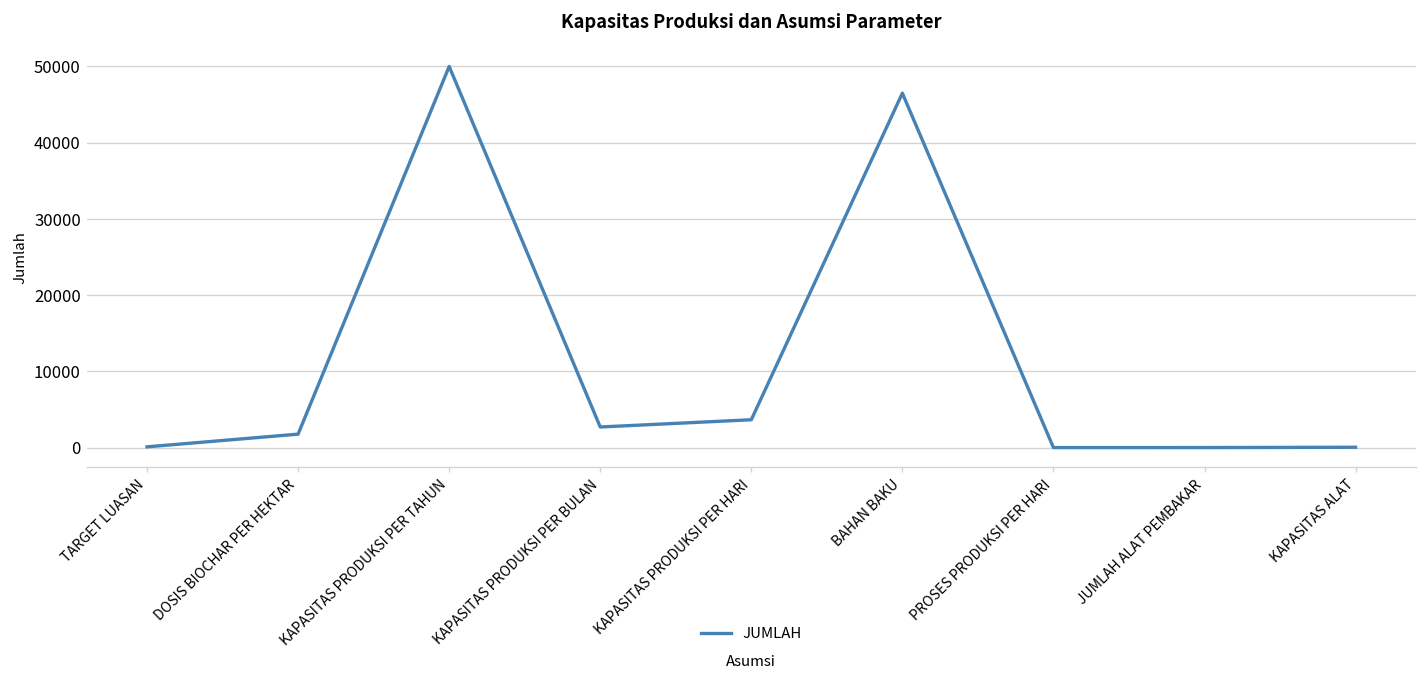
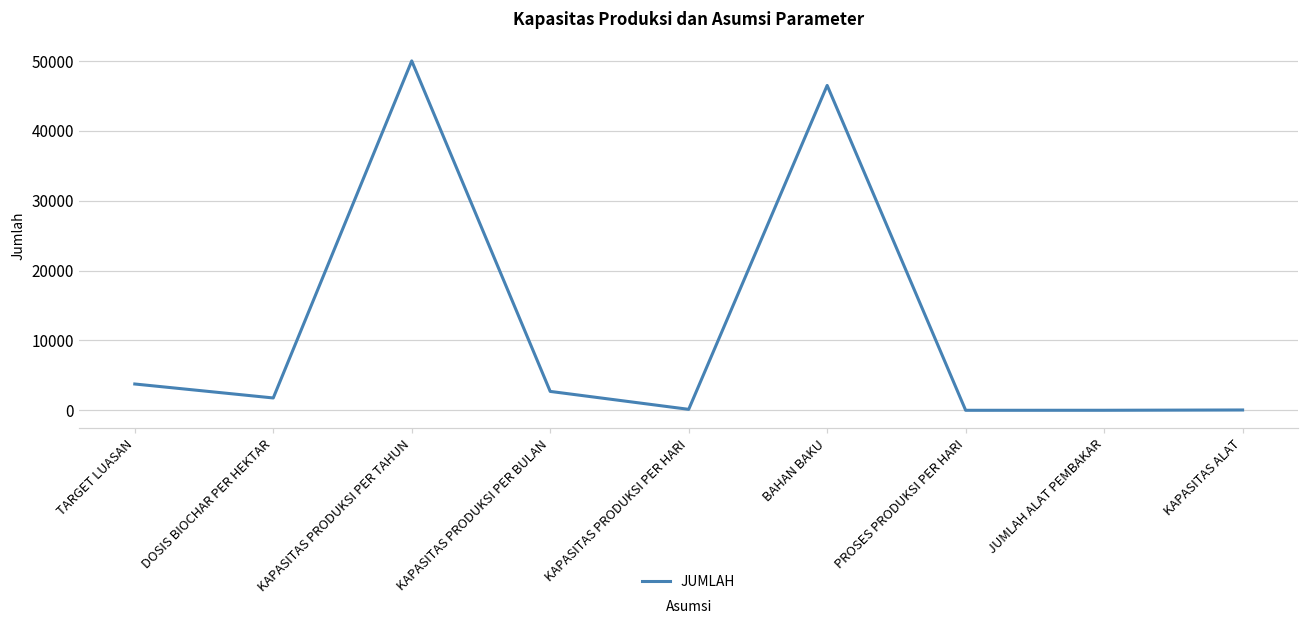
TARGET LUASAN: 0 -> 4000
KAPASITAS PRODUKSI PER HARI: 4000 -> 0
